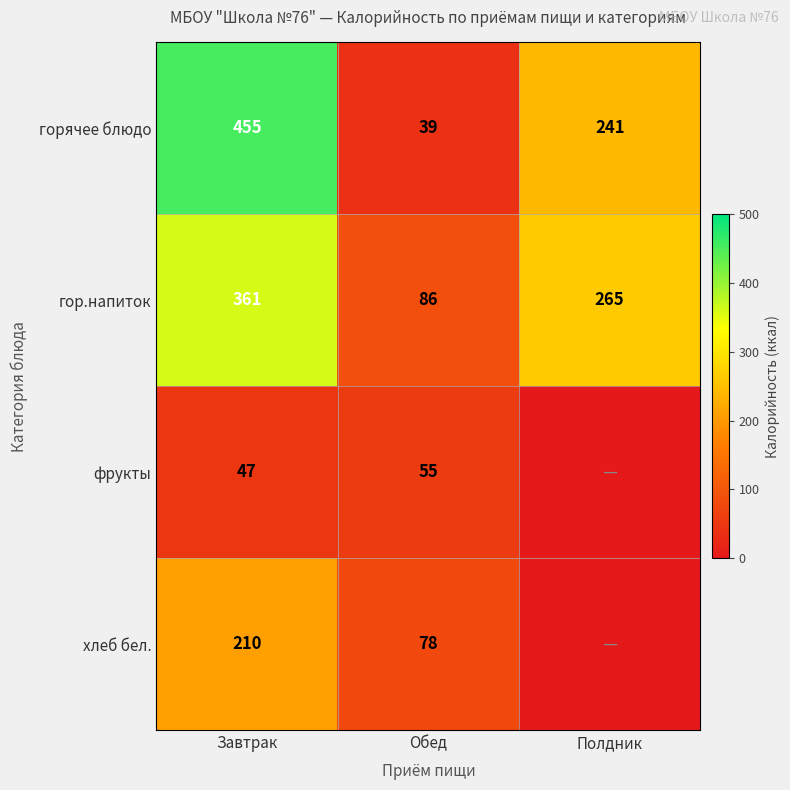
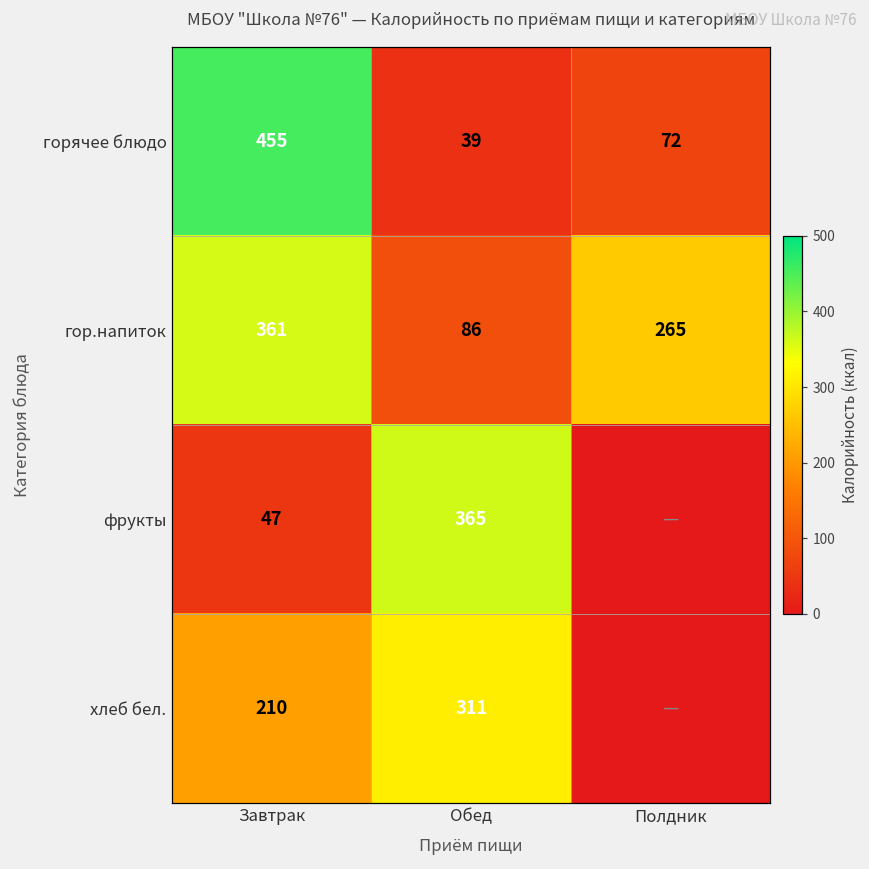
горячее блюдо, Полдник: 241 -> 72
фрукты, Обед: 55 -> 365
хлеб бел., Обед: 78 -> 311
